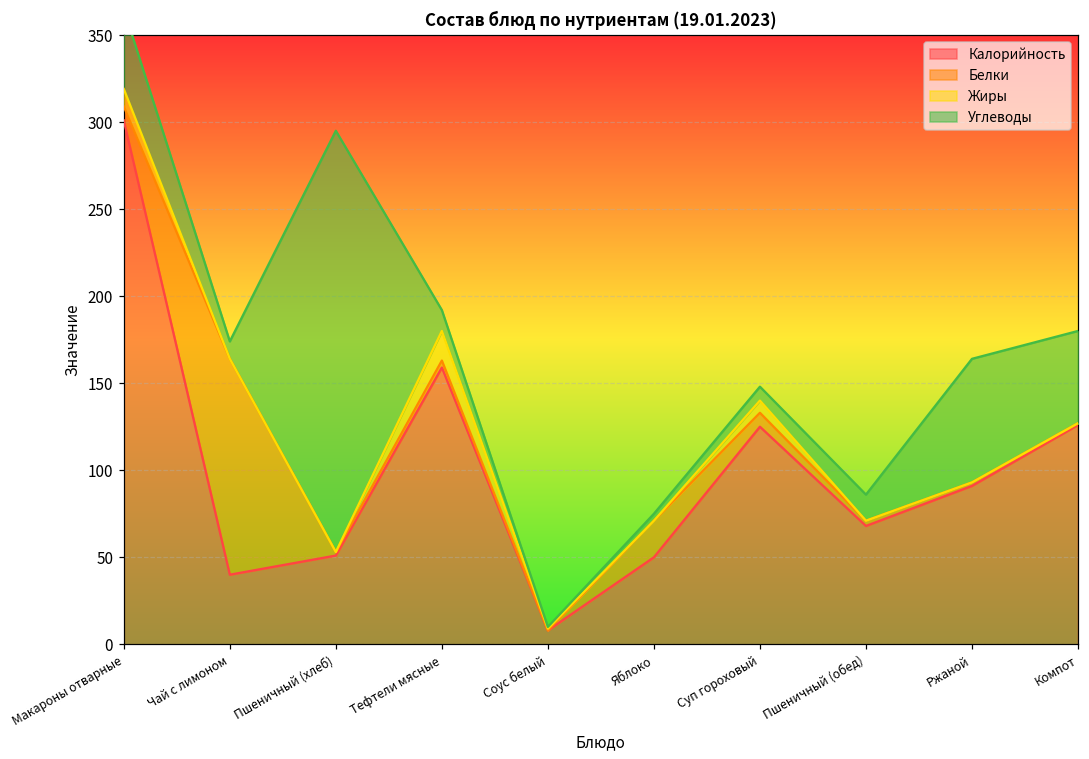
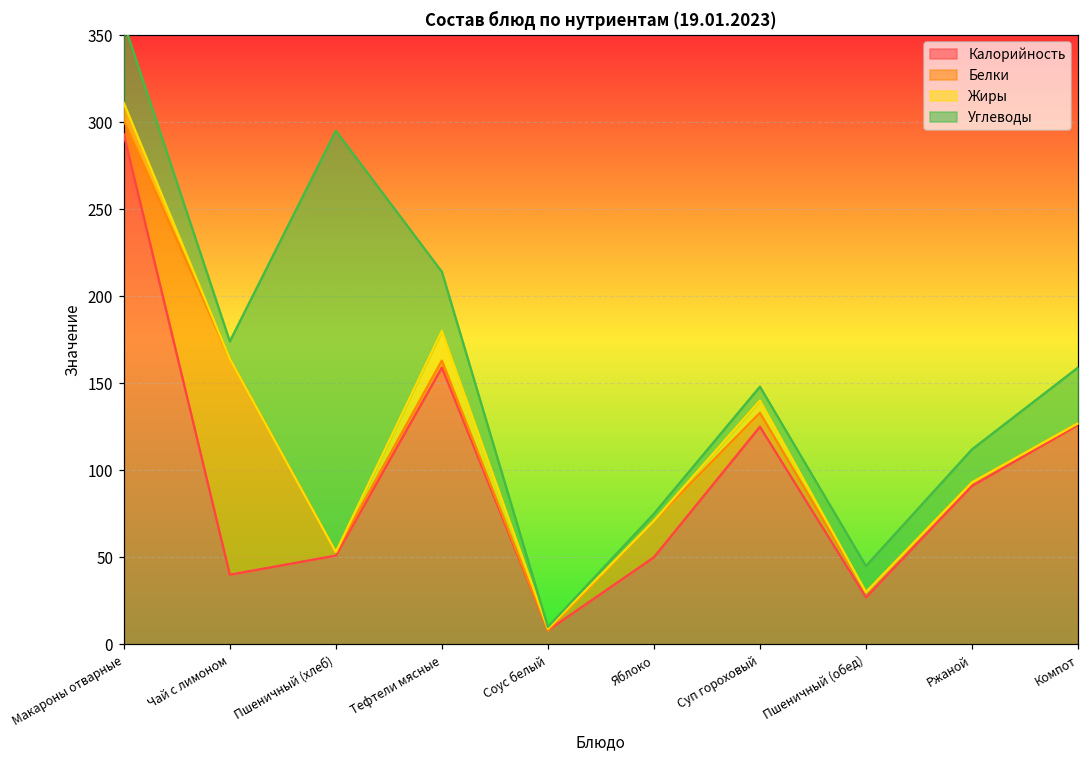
Калорийность, Макароны отварные: 301 -> 293
Углеводы, Тефтели мясные: 12 -> 34
Калорийность, Пшеничный (обед): 68 -> 27
Углеводы, Ржаной: 71 -> 19
Углеводы, Компот: 53 -> 32
